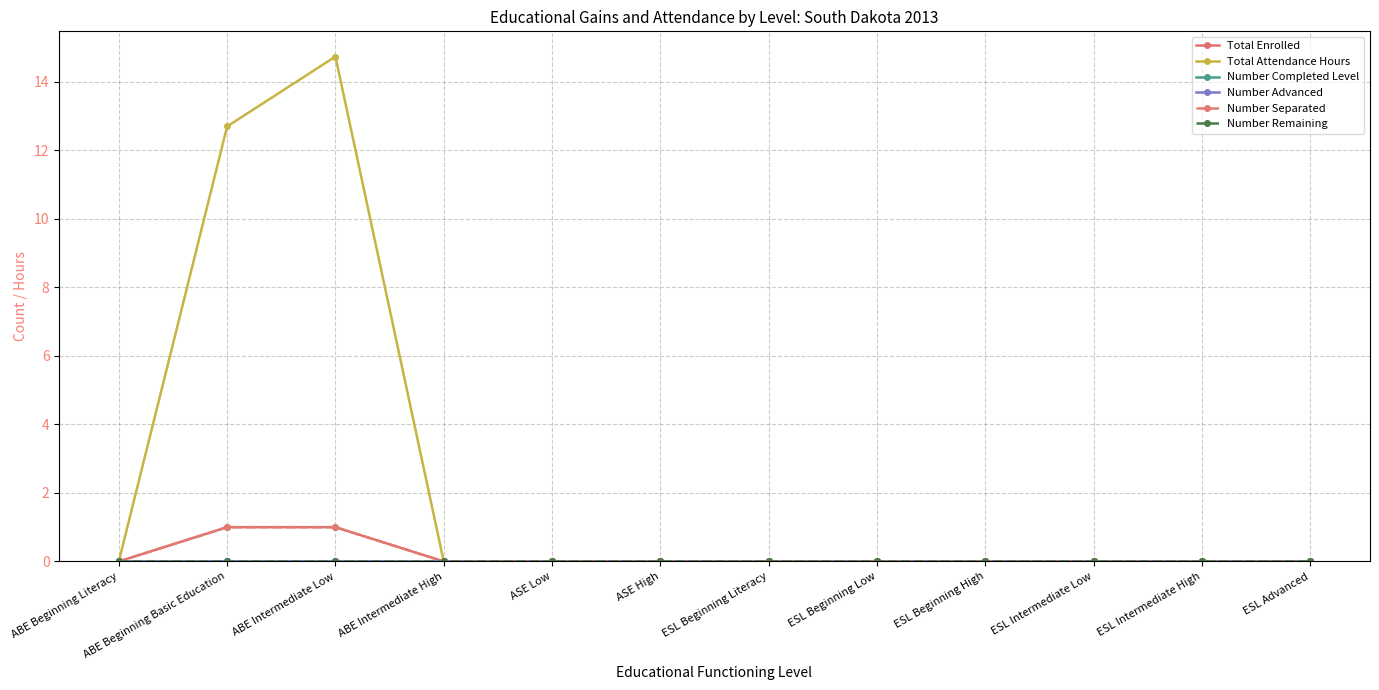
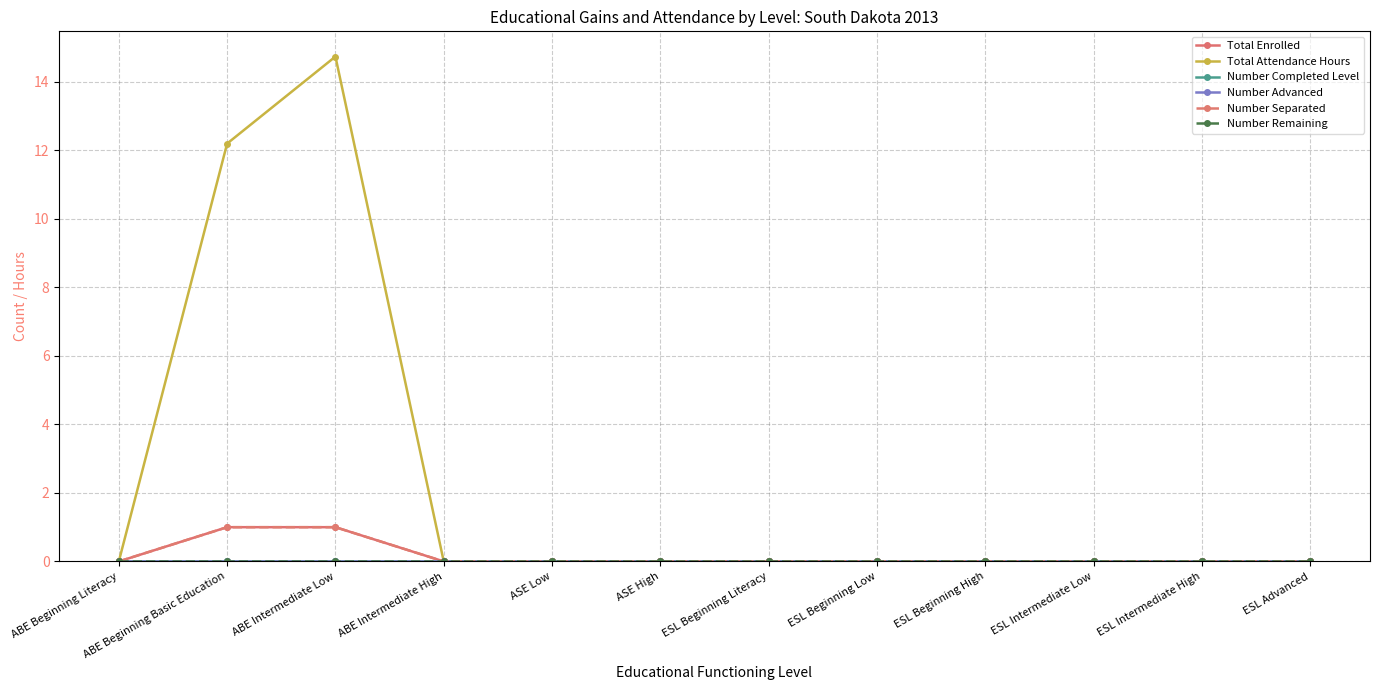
Total Attendance Hours, ABE Beginning Basic Education: 12.7 -> 12.2
